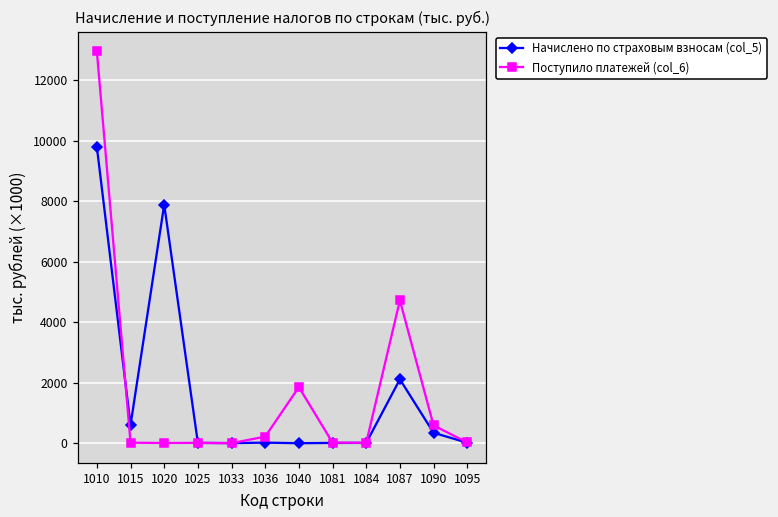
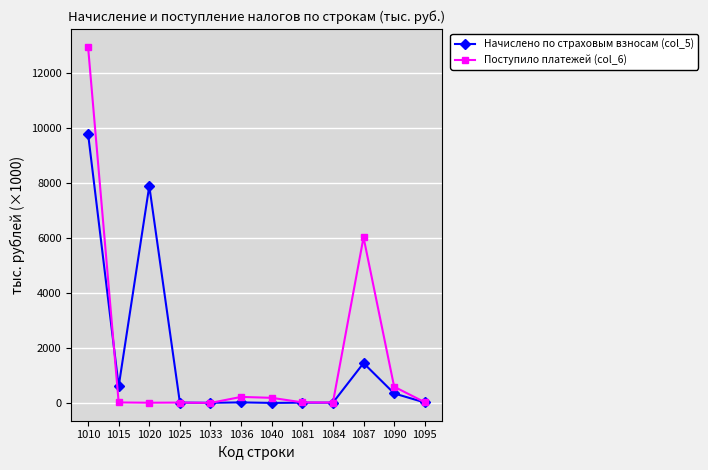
Поступило платежей (col_6), 1040: 1900 -> 200
Начислено по страховым взносам (col_5), 1087: 2100 -> 1400
Поступило платежей (col_6), 1087: 4700 -> 6000
